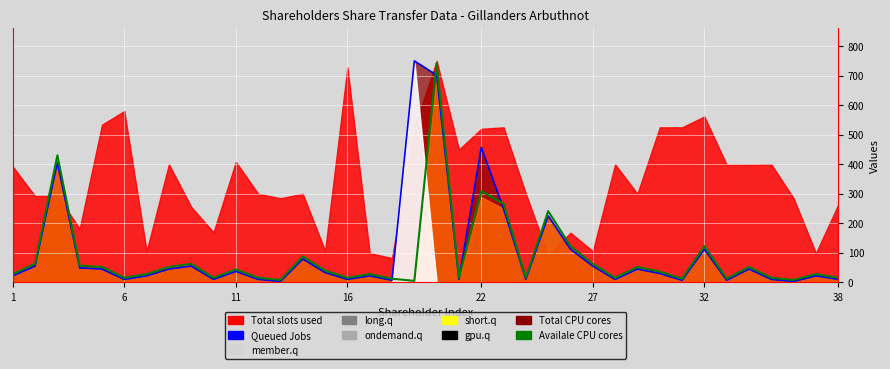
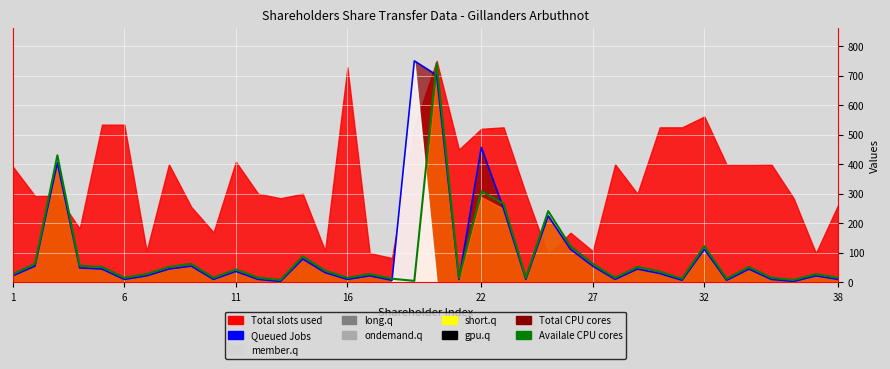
Total slots used, 6: 580 -> 530
